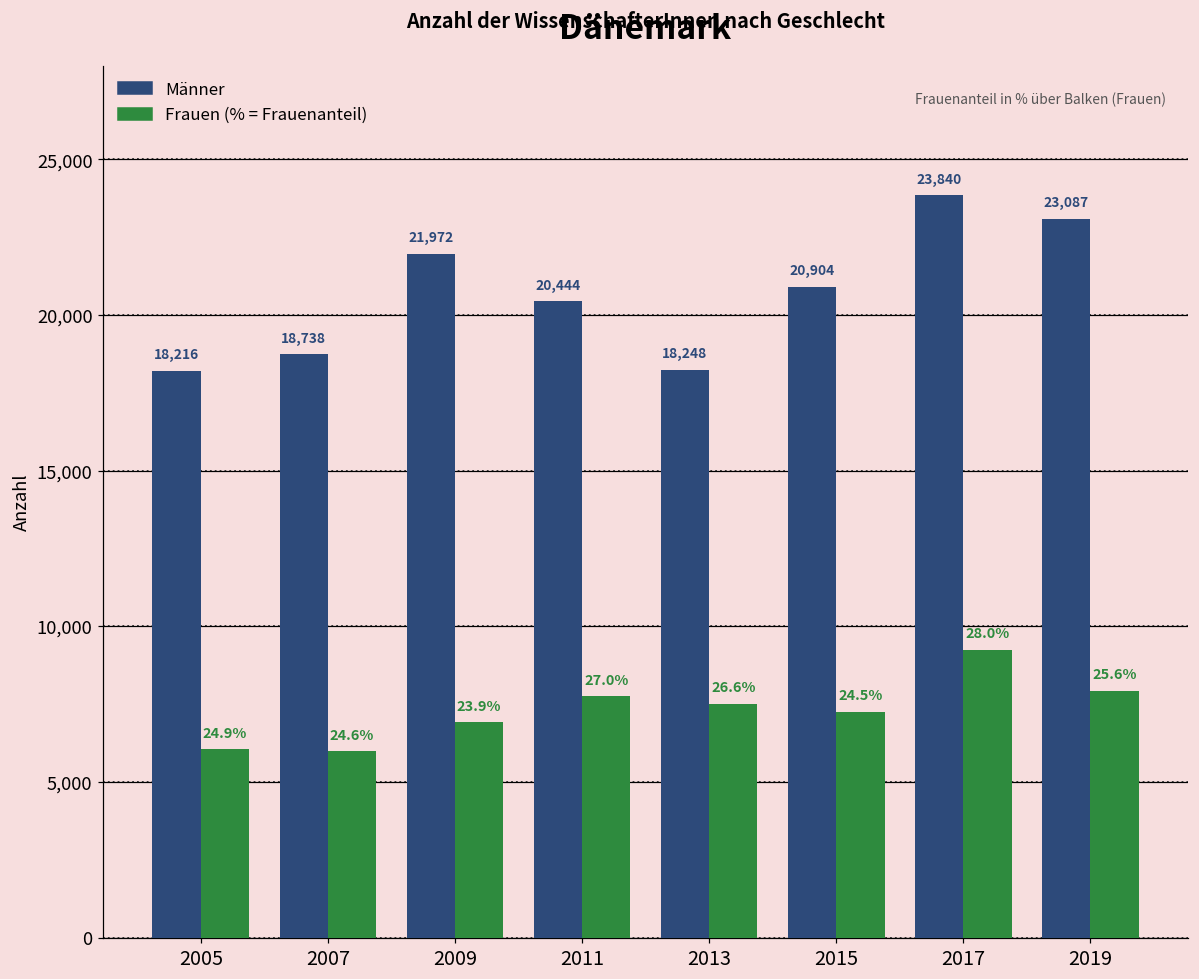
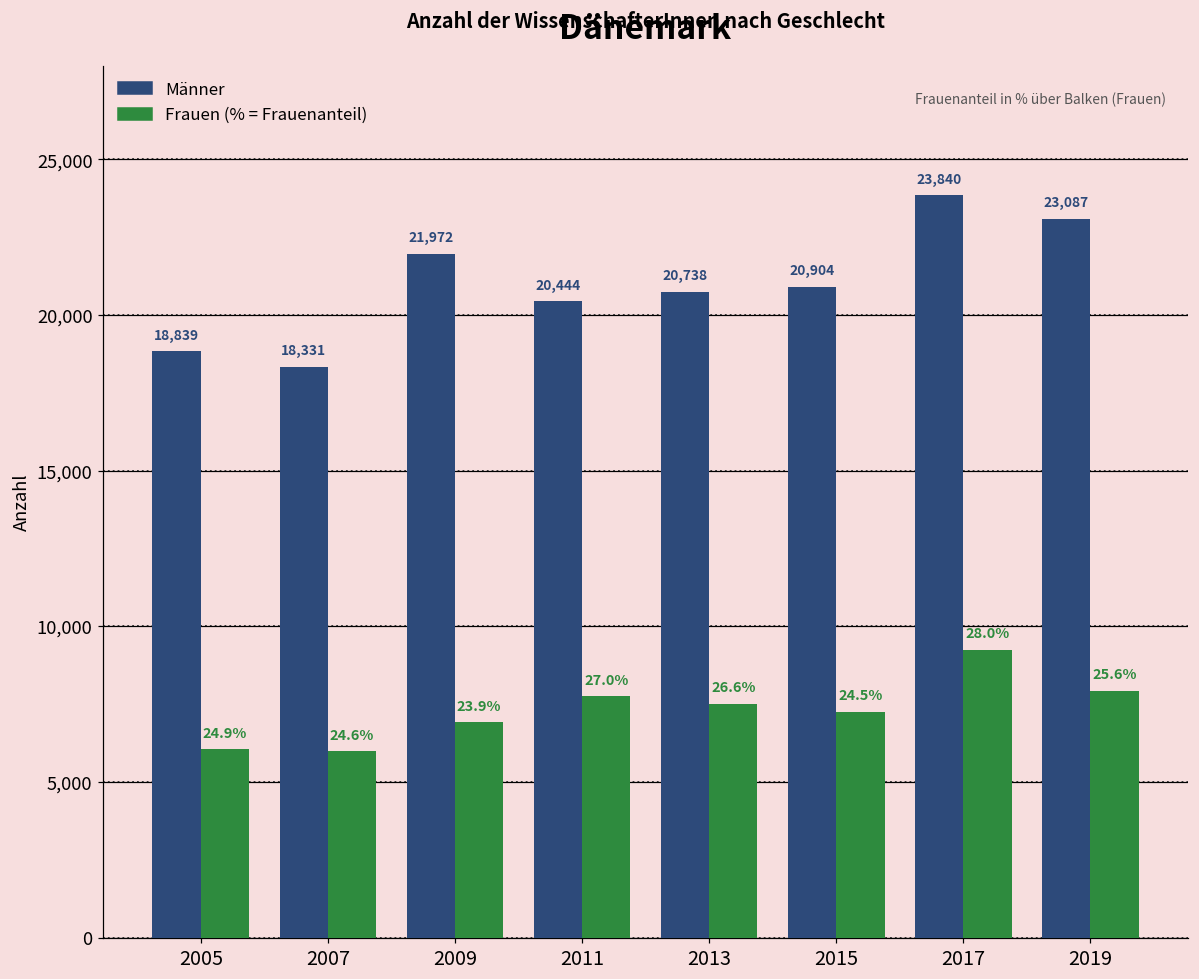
Männer, 2005: 18,216 -> 18,839
Männer, 2007: 18,738 -> 18,331
Männer, 2013: 18,248 -> 20,738
